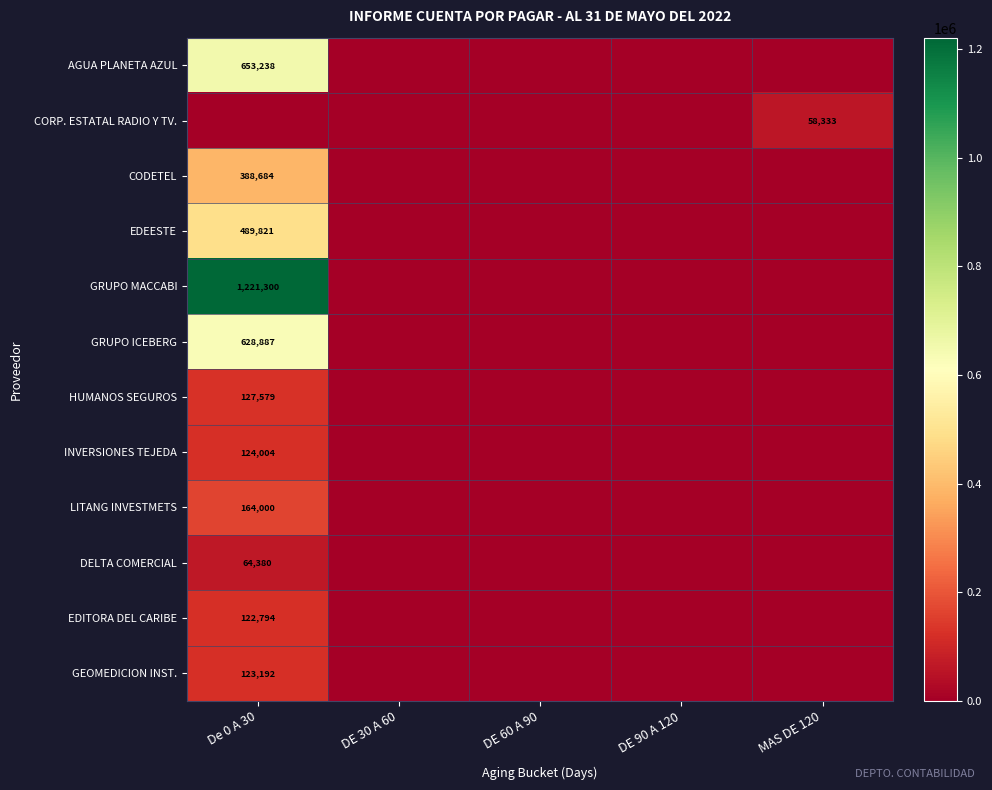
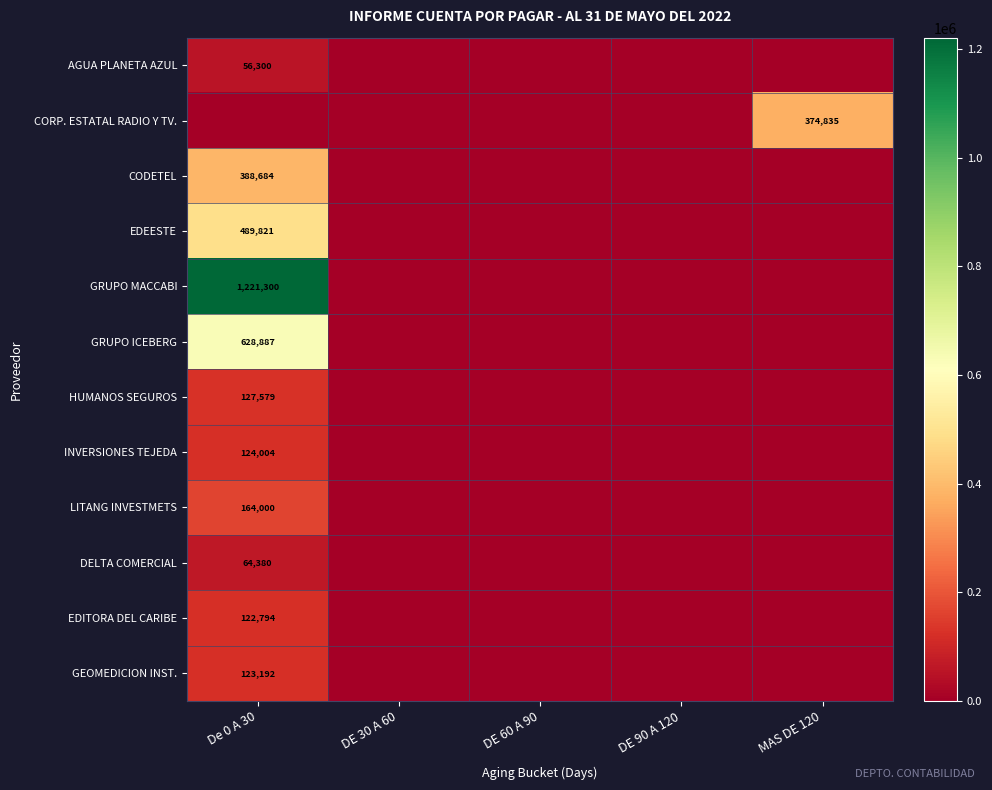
AGUA PLANETA AZUL, De 0 A 30: 653,238 -> 56,300
CORP. ESTATAL RADIO Y TV., MAS DE 120: 58,333 -> 374,835
